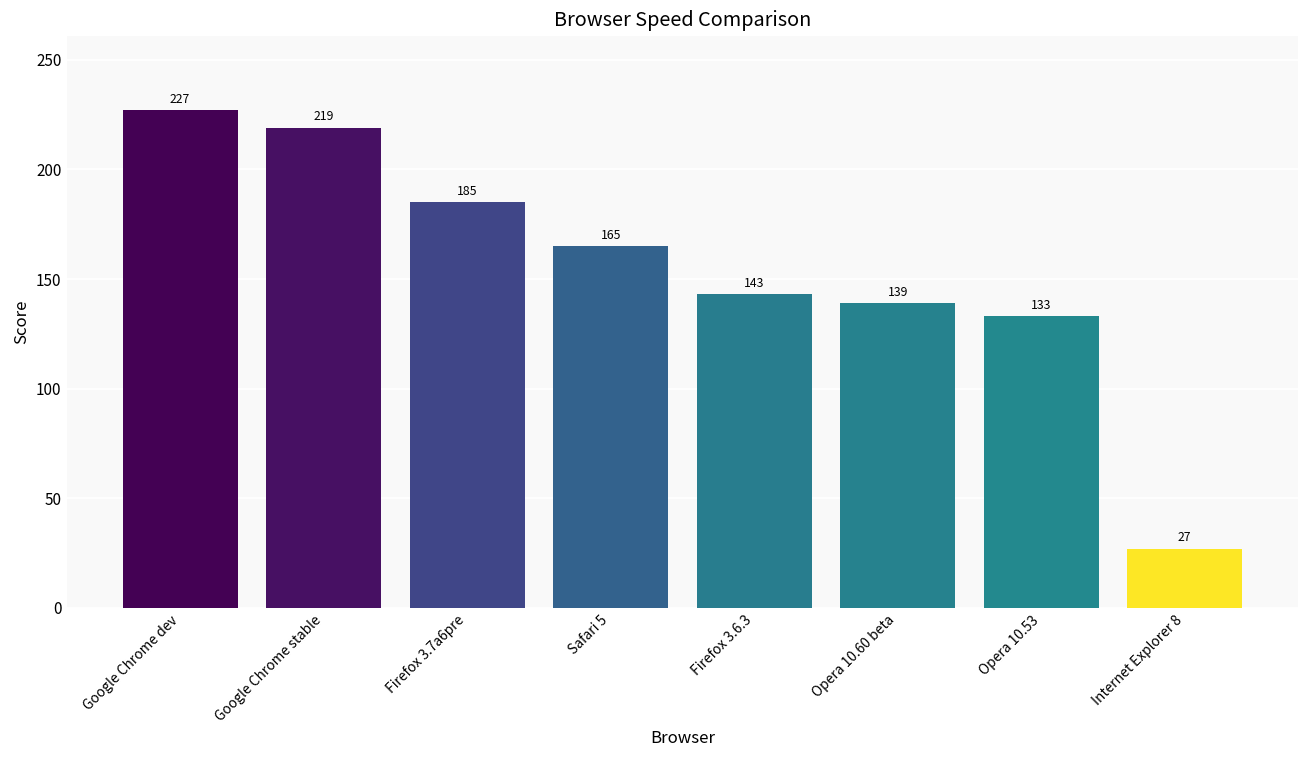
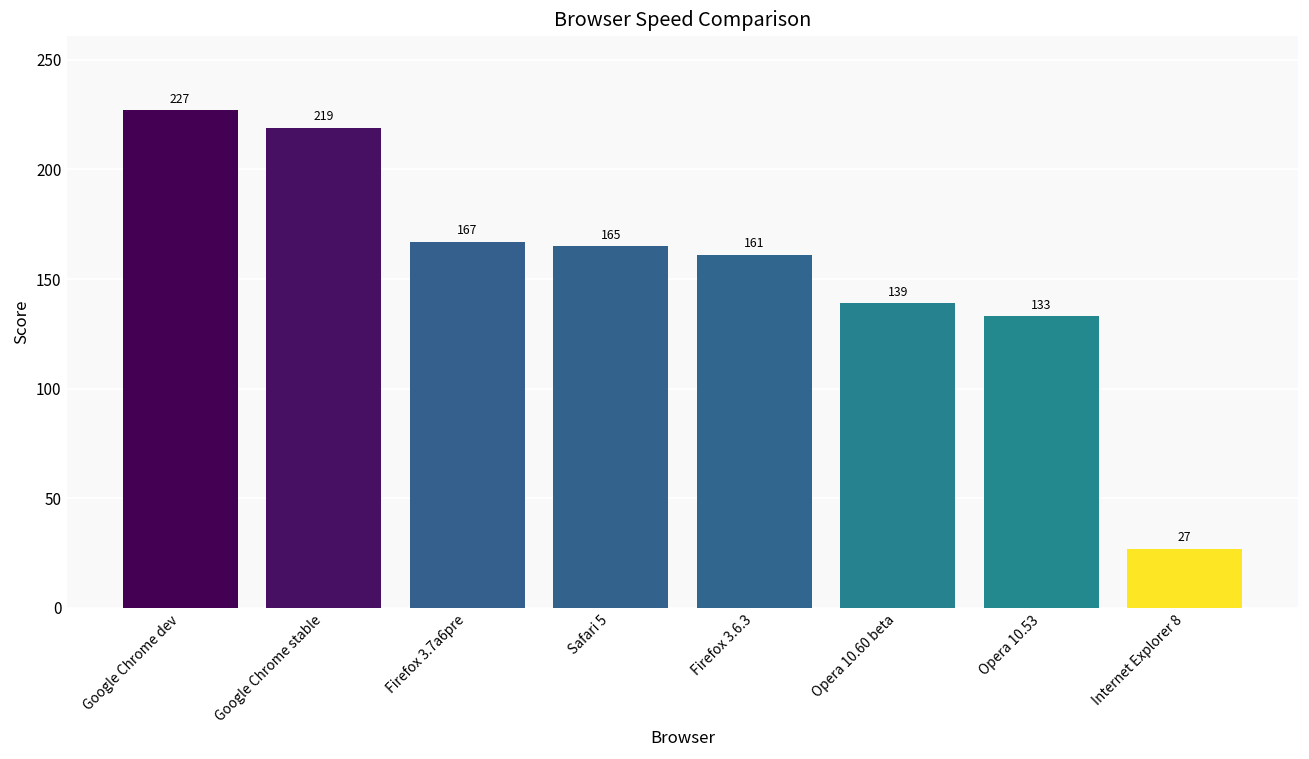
Firefox 3.7a6pre: 185 -> 167
Firefox 3.6.3: 143 -> 161
